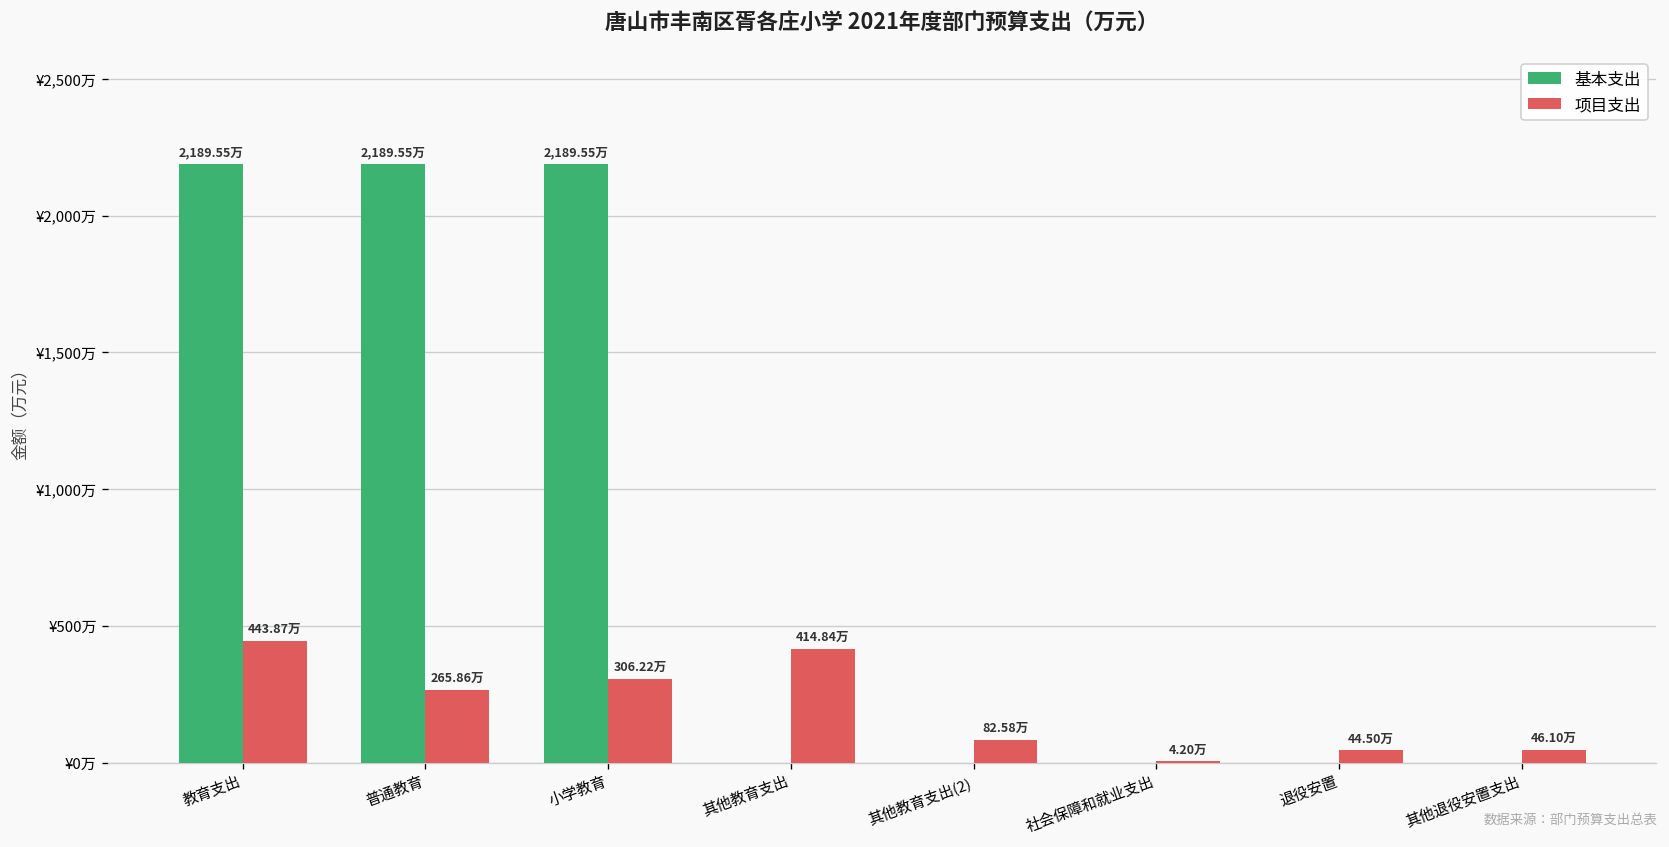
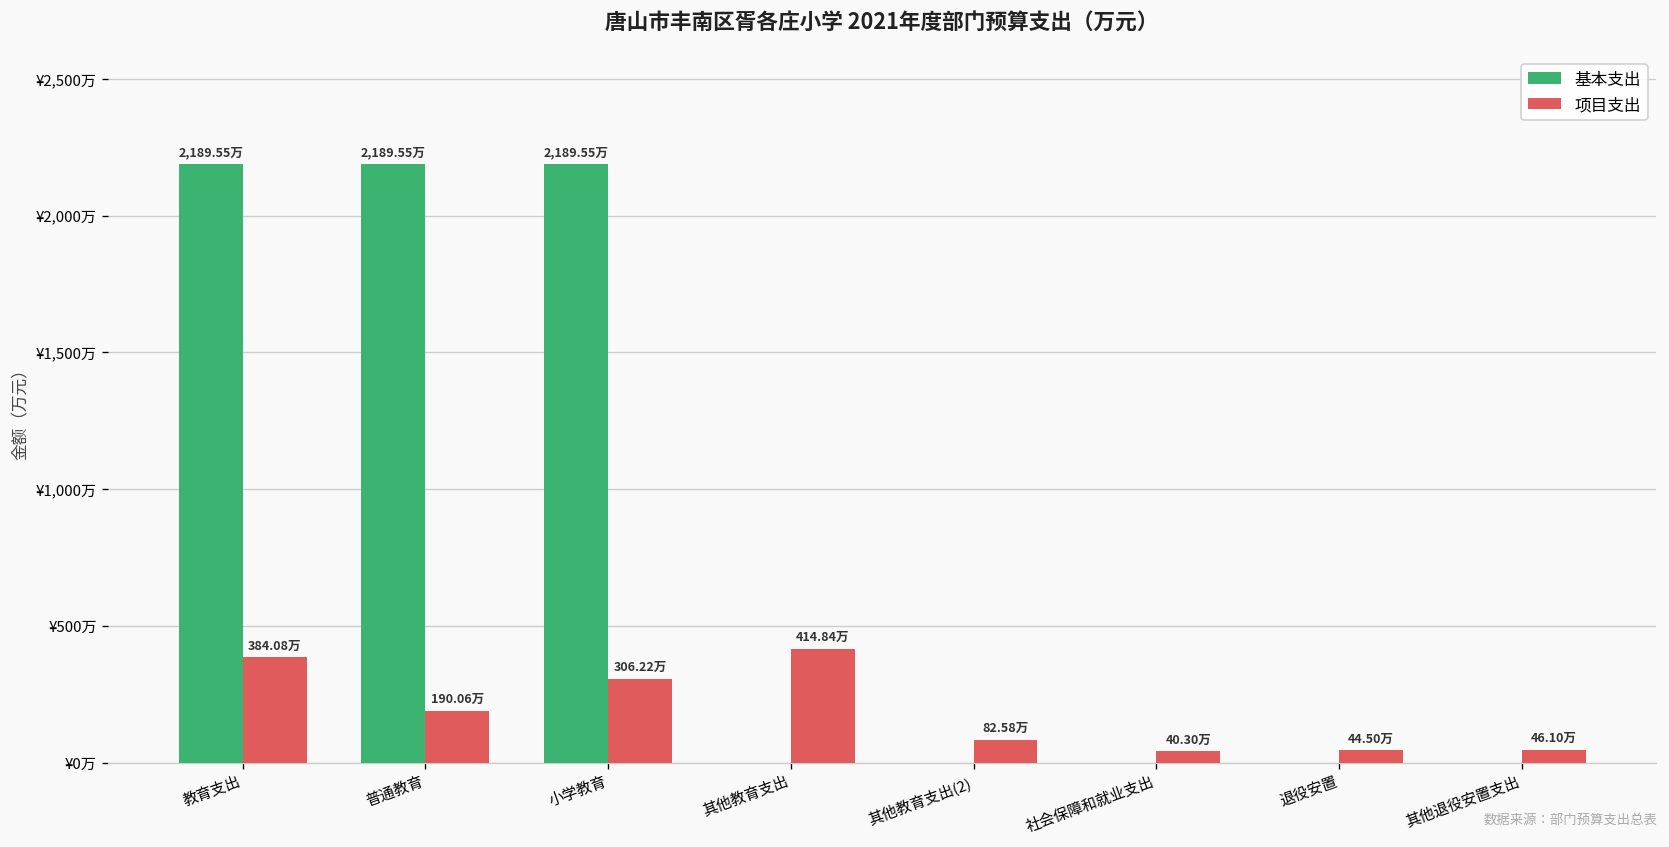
项目支出, 教育支出: 443.87万 -> 384.08万
项目支出, 普通教育: 265.86万 -> 190.06万
项目支出, 社会保障和就业支出: 4.20万 -> 40.30万
